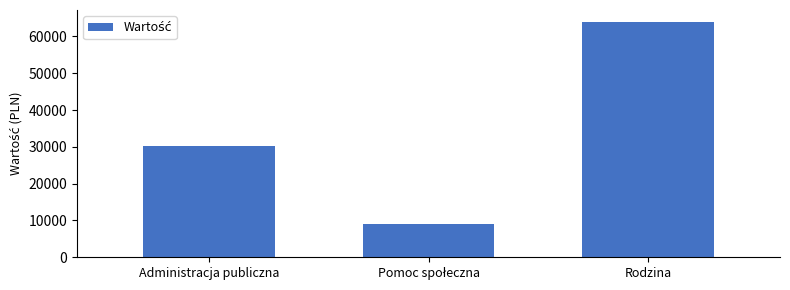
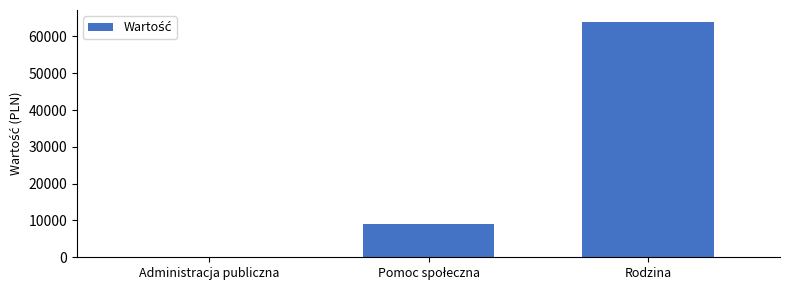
Administracja publiczna: 30000 -> 0
